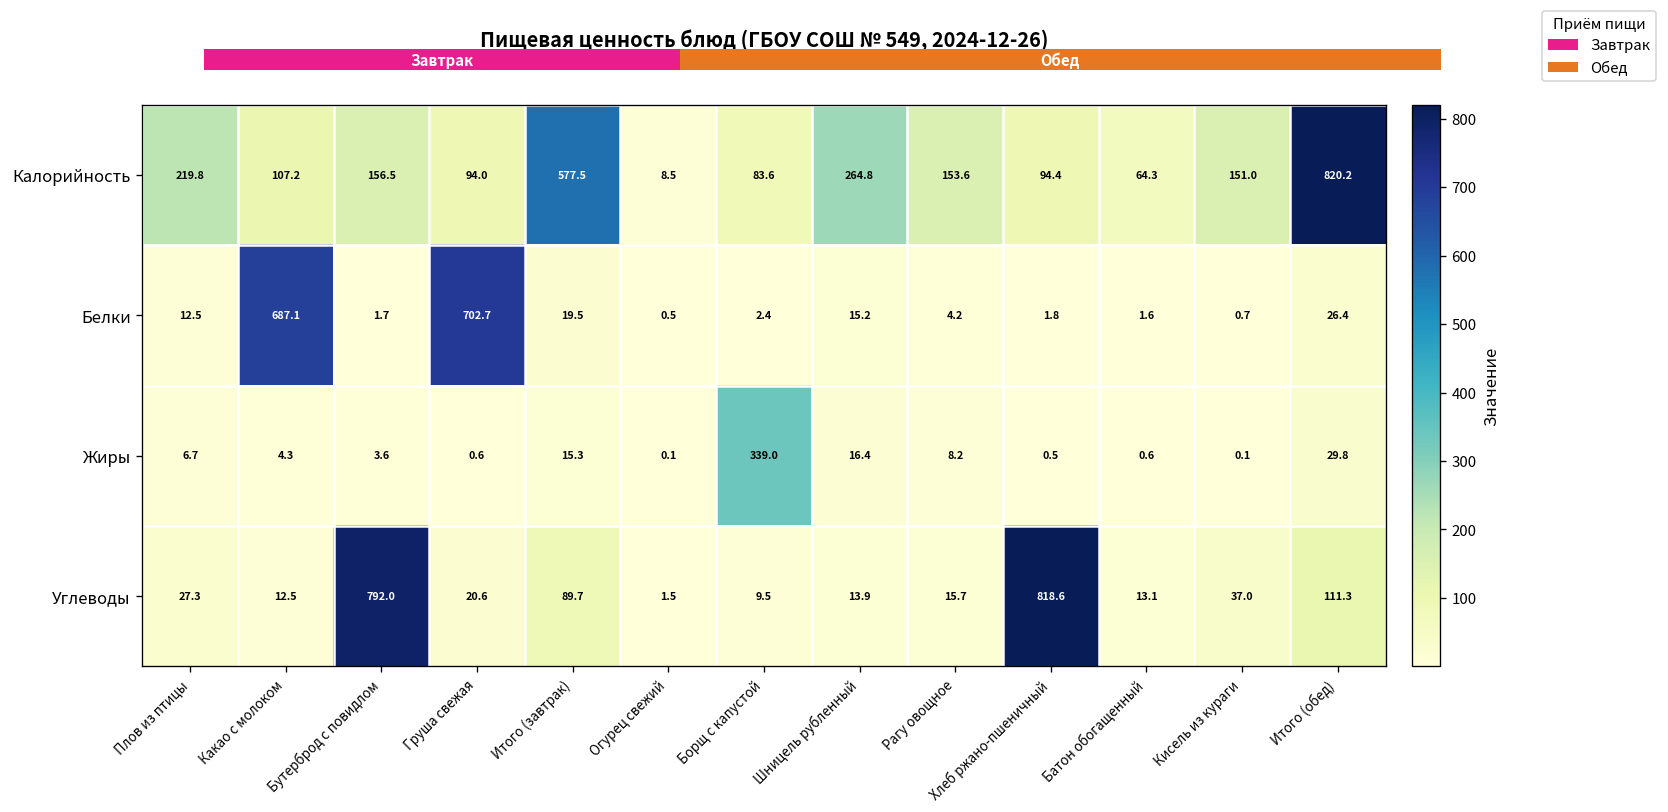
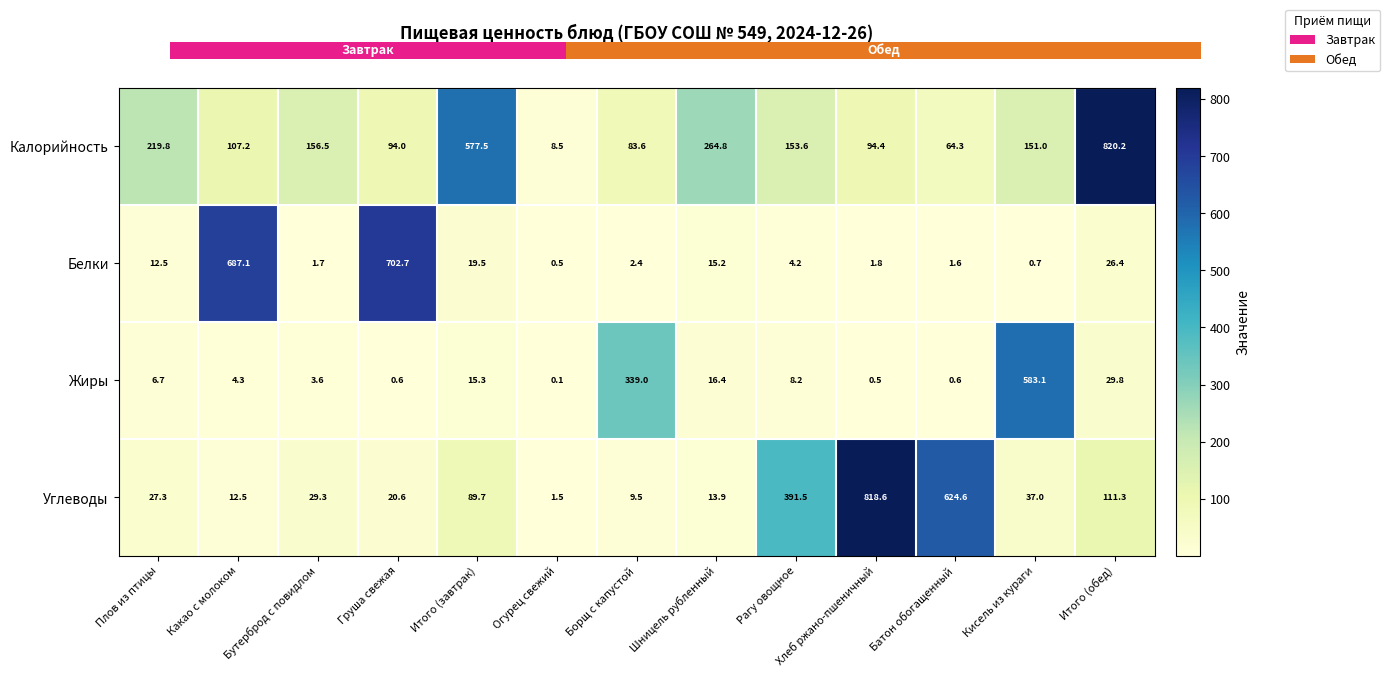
Пищевая ценность блюд (ГБОУ СОШ № 549, 2024-12-26), Жиры, Кисель из кураги: 0.1 -> 583.1
Пищевая ценность блюд (ГБОУ СОШ № 549, 2024-12-26), Углеводы, Бутерброд с повидлом: 792.0 -> 29.3
Пищевая ценность блюд (ГБОУ СОШ № 549, 2024-12-26), Углеводы, Рагу овощное: 15.7 -> 391.5
Пищевая ценность блюд (ГБОУ СОШ № 549, 2024-12-26), Углеводы, Батон обогащенный: 13.1 -> 624.6
